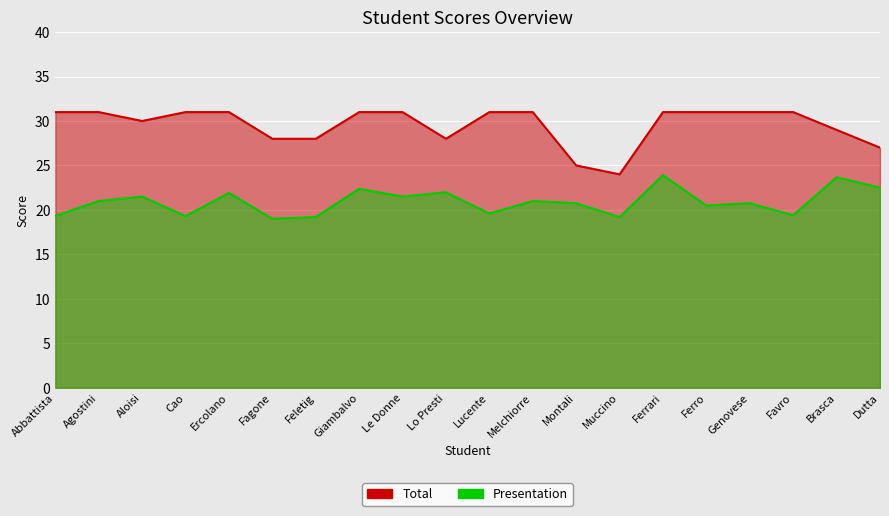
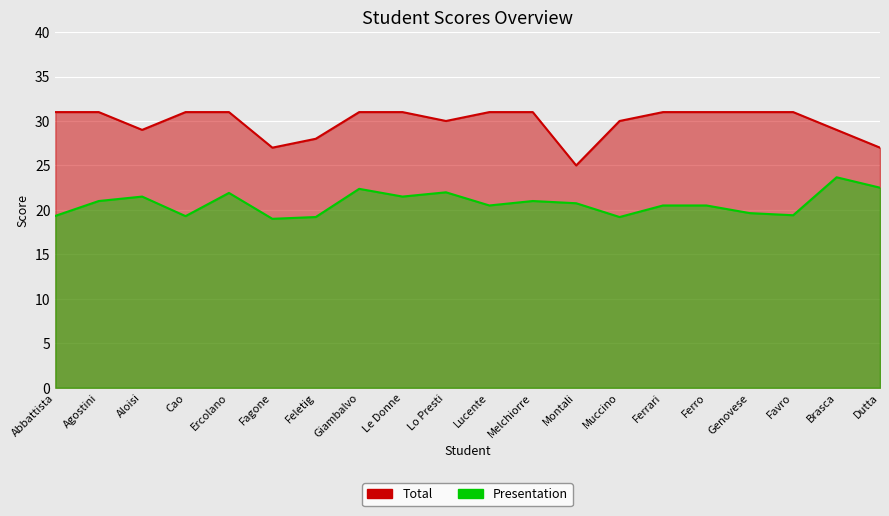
Total, Aloisi: 30 -> 29
Total, Fagone: 28 -> 27
Total, Lo Presti: 28 -> 30
Presentation, Lucente: 20 -> 21
Total, Muccino: 24 -> 30
Presentation, Ferrari: 24 -> 21
Presentation, Genovese: 21 -> 20
